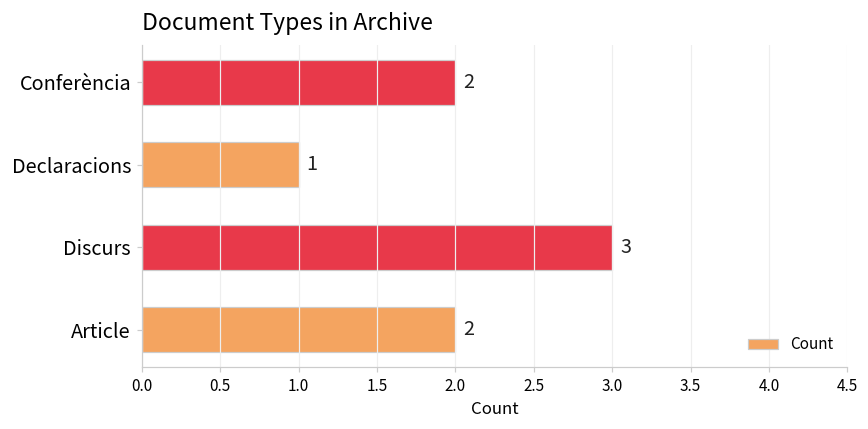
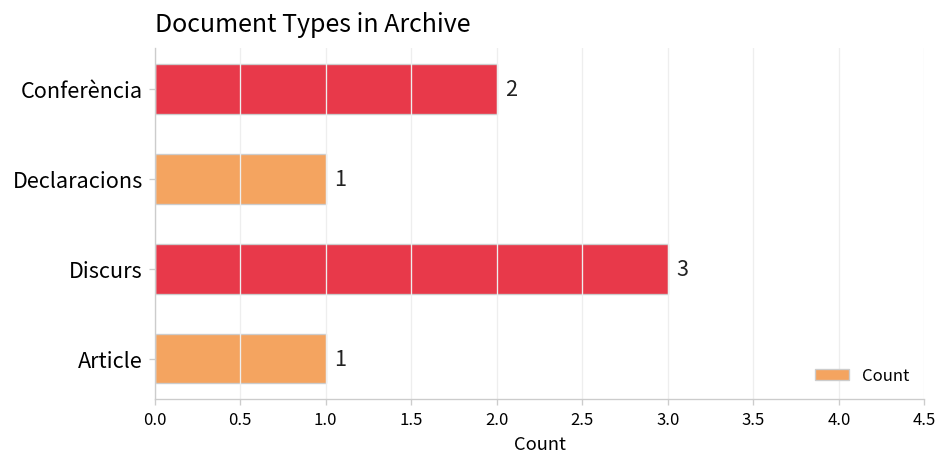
Article: 2 -> 1
